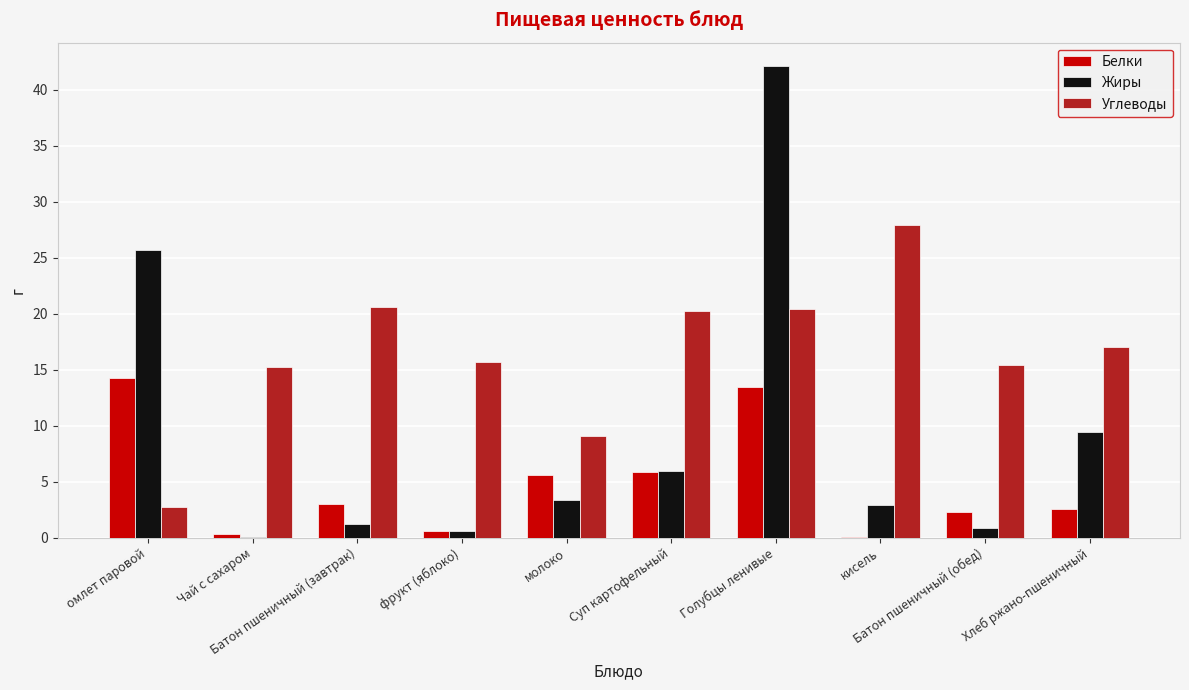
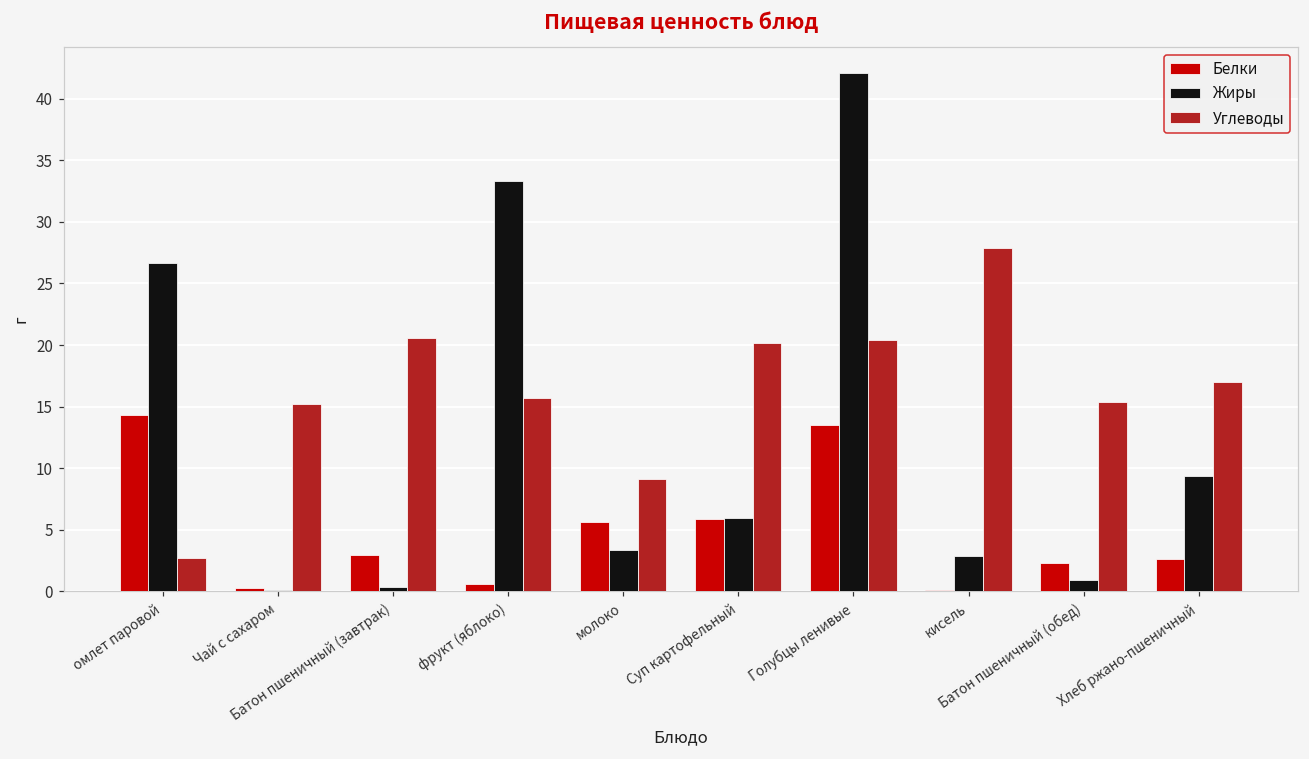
Жиры, омлет паровой: 25.7 -> 26.7
Жиры, Батон пшеничный (завтрак): 1.2 -> 0.4
Жиры, фрукт (яблоко): 0.6 -> 33.3
